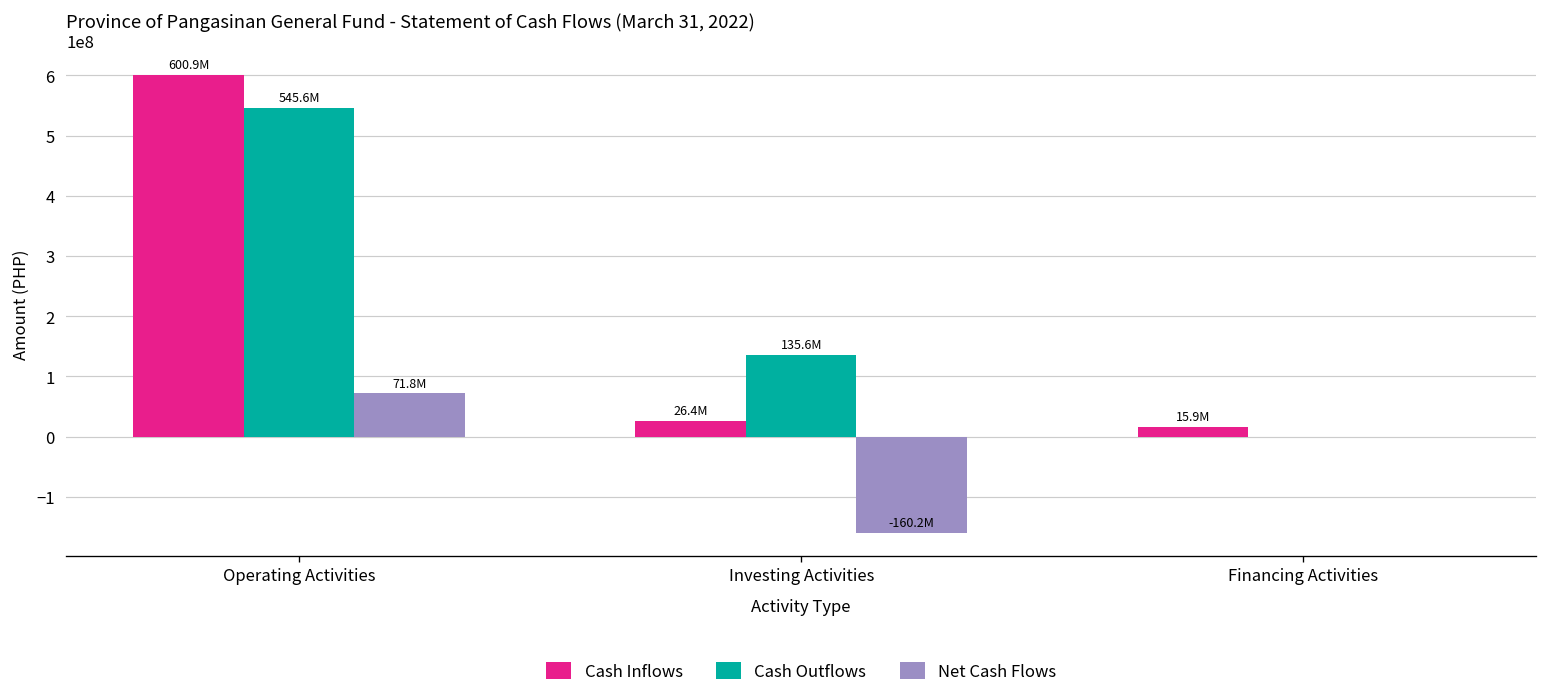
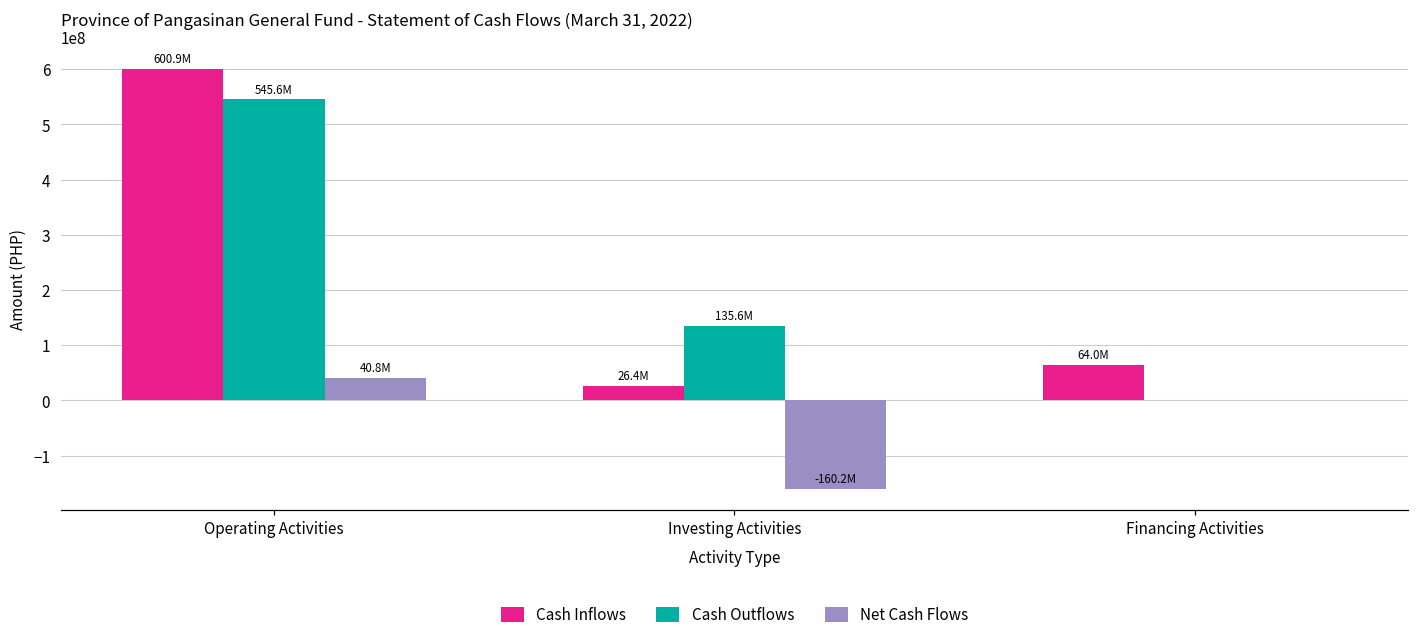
Net Cash Flows, Operating Activities: 71.8M -> 40.8M
Cash Inflows, Financing Activities: 15.9M -> 64.0M
